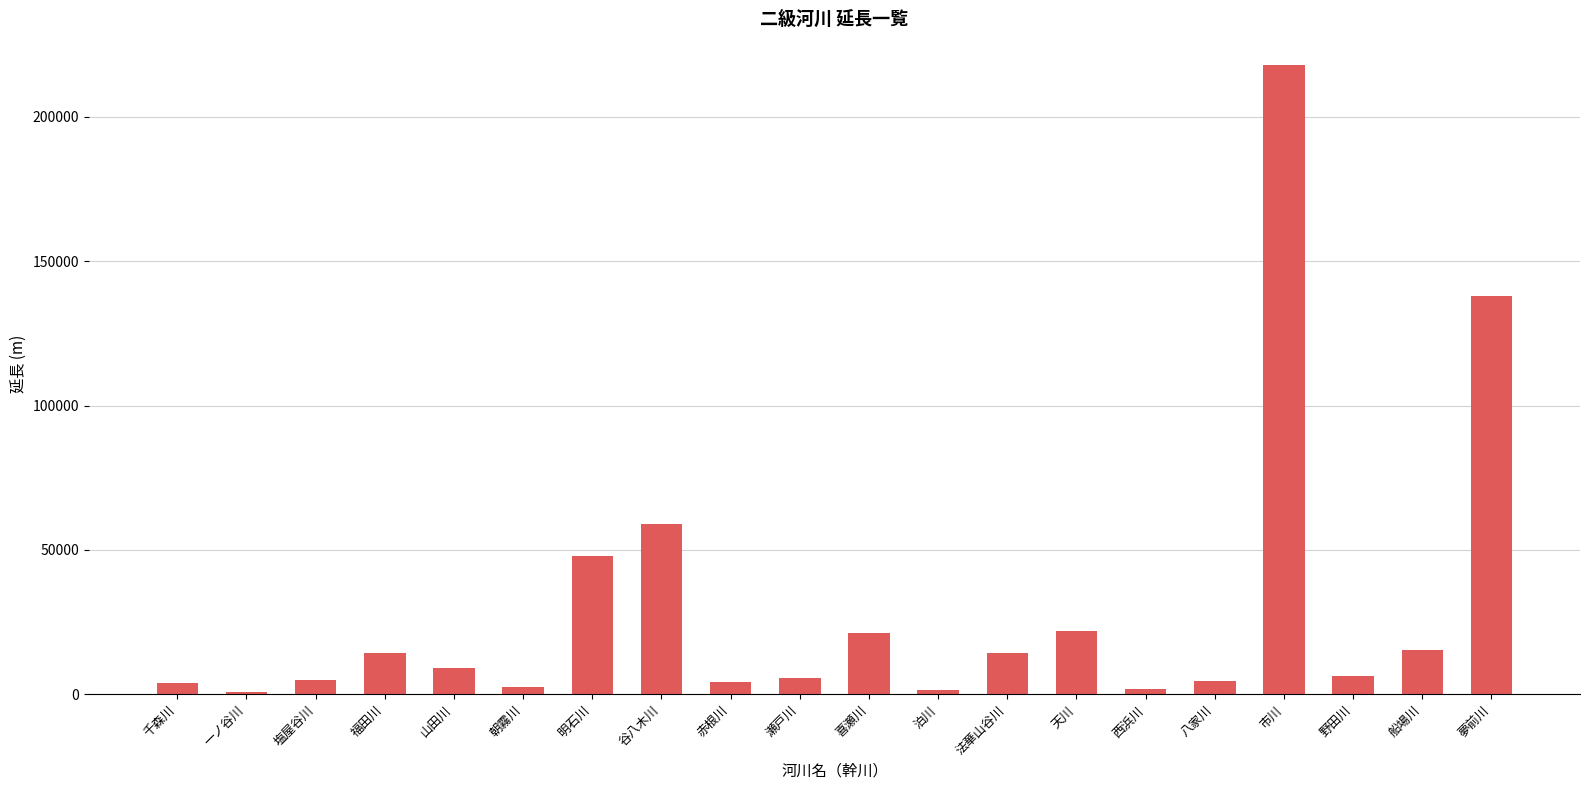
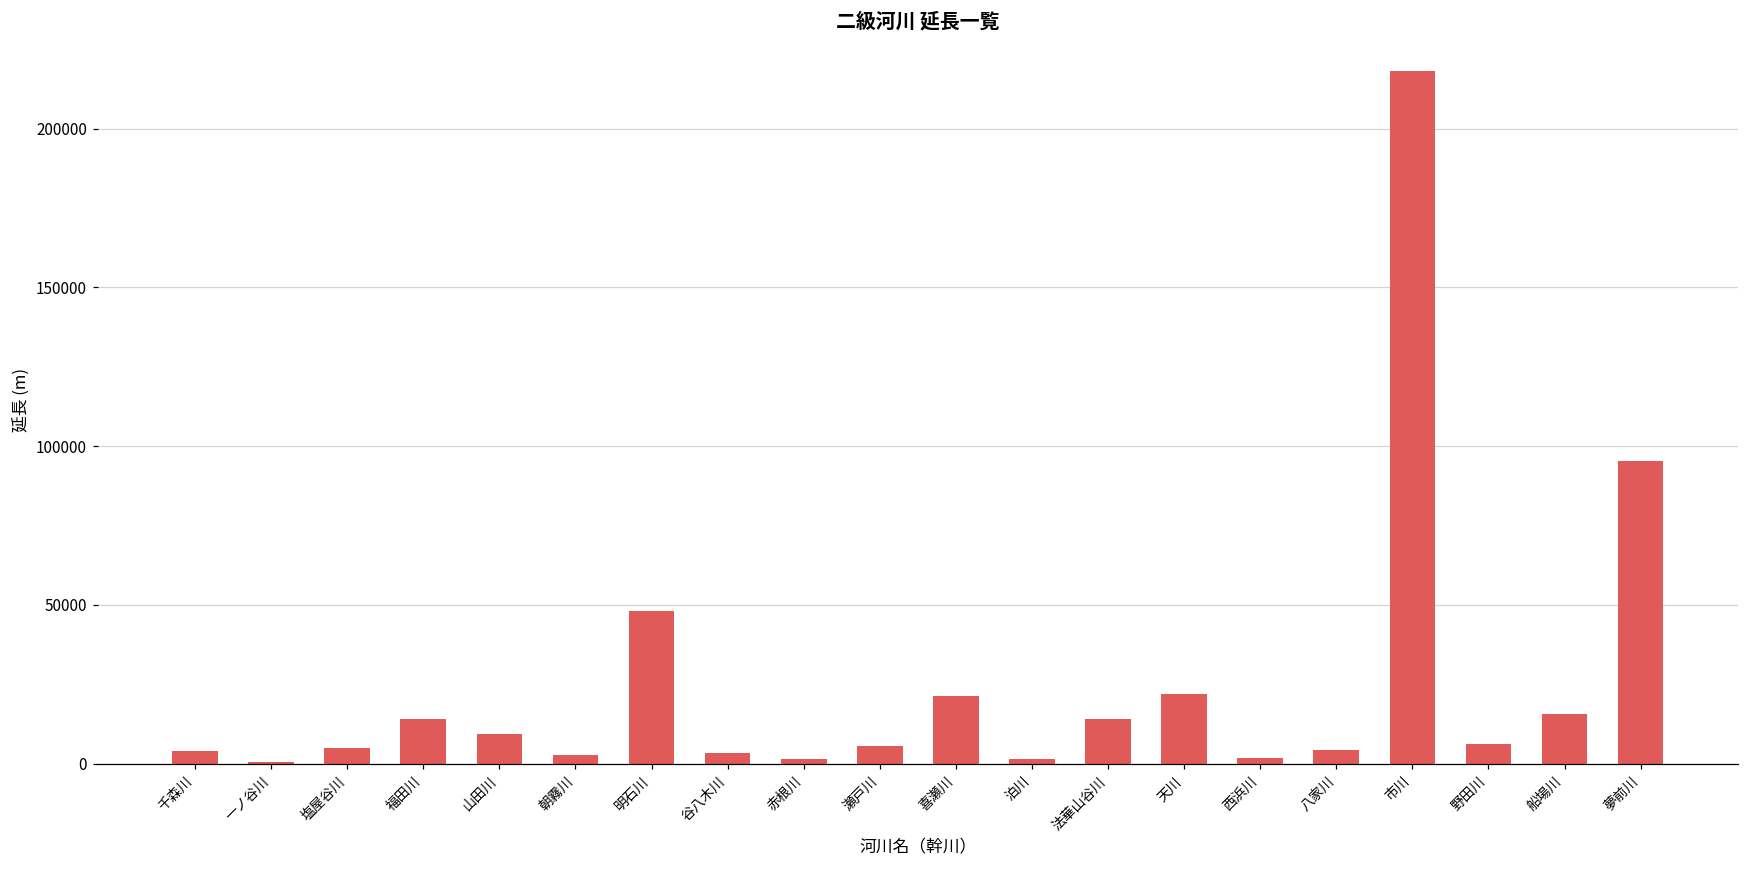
谷八木川: 59000 -> 4000
赤根川: 4000 -> 1000
夢前川: 138000 -> 95000
